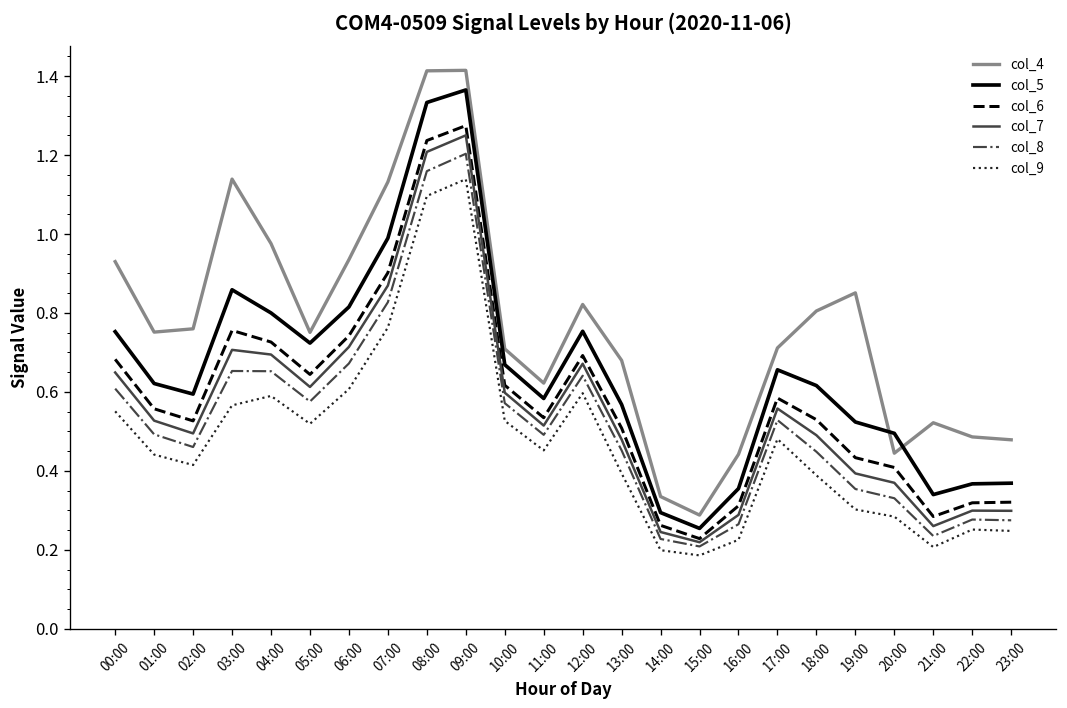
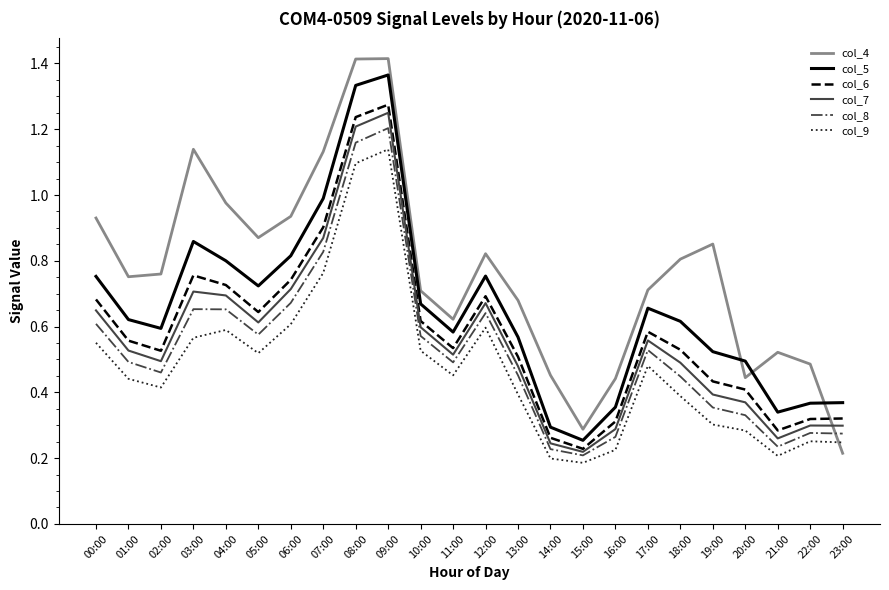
col_4, 05:00: 0.75 -> 0.87
col_4, 14:00: 0.33 -> 0.45
col_4, 23:00: 0.48 -> 0.21
